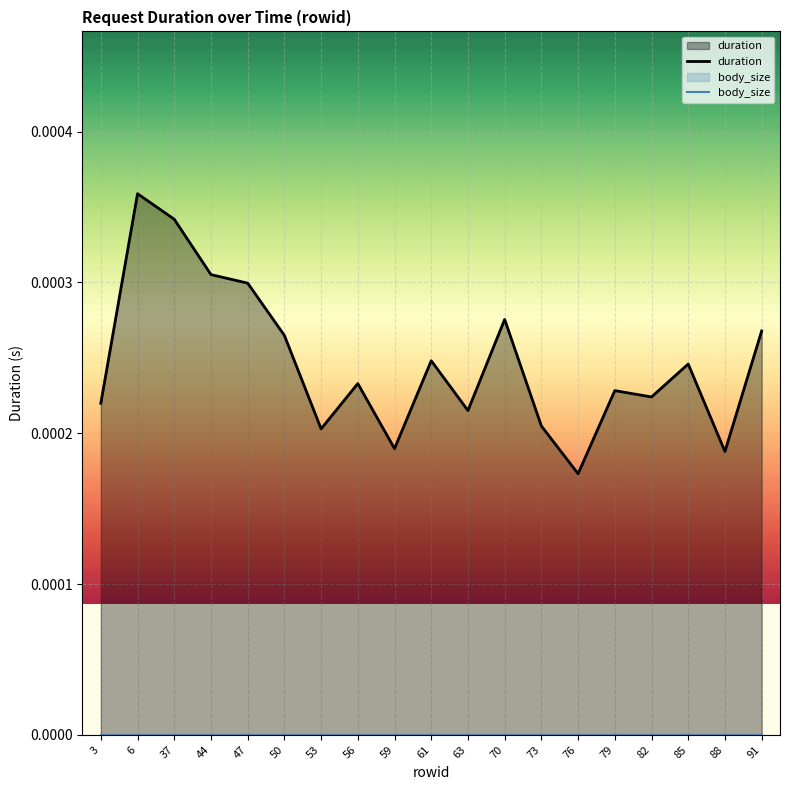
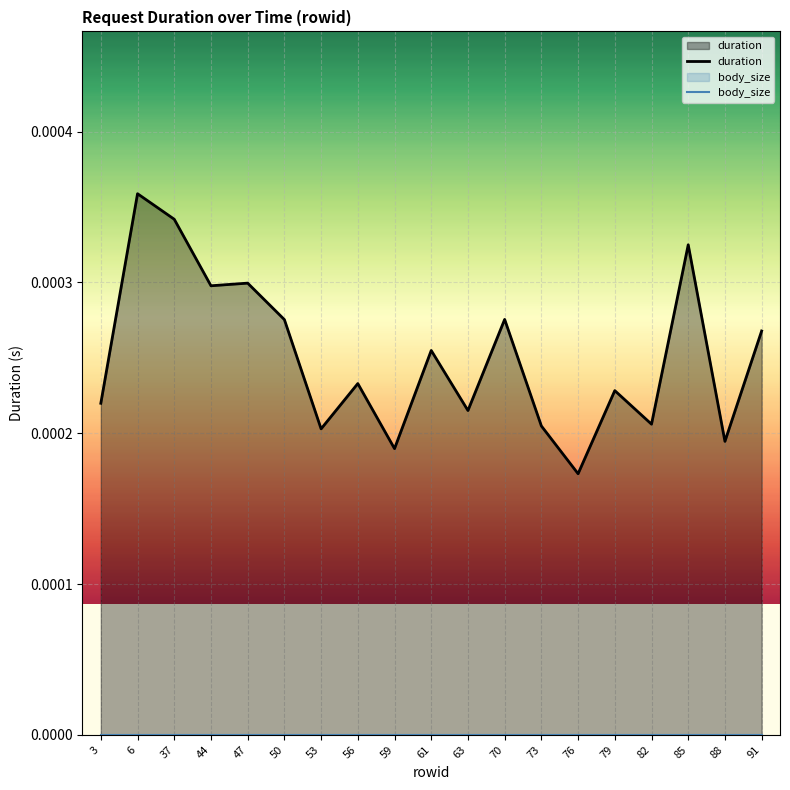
duration, 44: 0.000305 -> 0.000298
duration, 50: 0.000265 -> 0.000275
duration, 61: 0.000248 -> 0.000255
duration, 82: 0.000224 -> 0.000206
duration, 85: 0.000246 -> 0.000325
duration, 88: 0.000188 -> 0.000195
